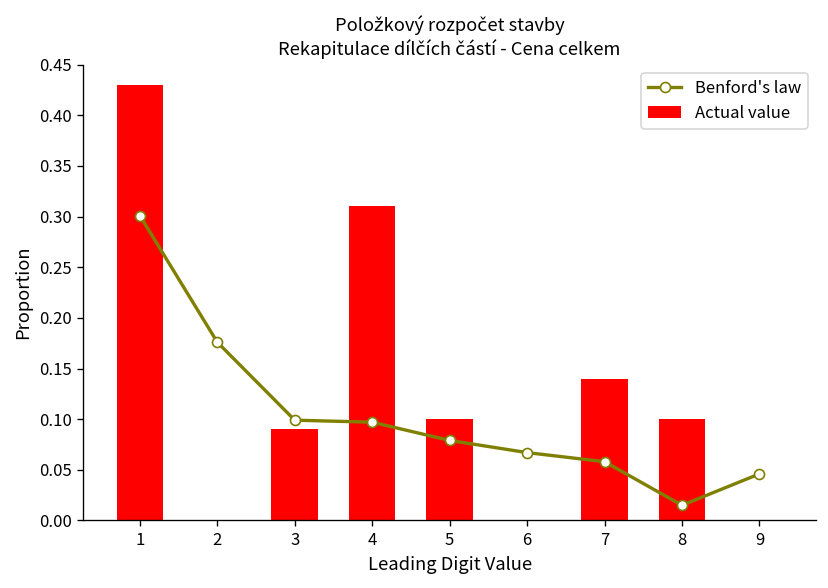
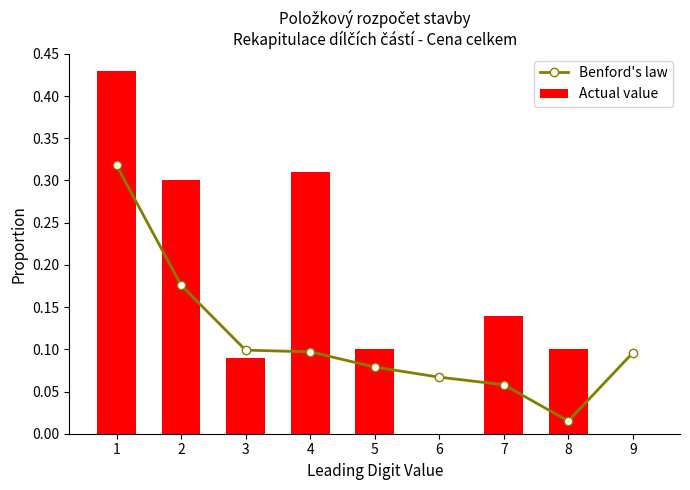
Benford's law, 1: 0.30 -> 0.32
Actual value, 2: 0.0 -> 0.3
Benford's law, 9: 0.05 -> 0.10
